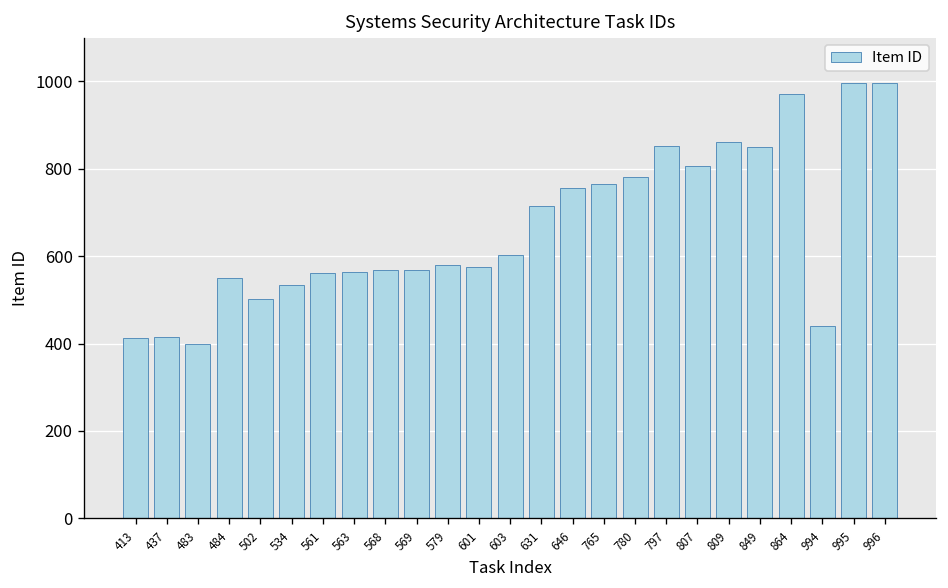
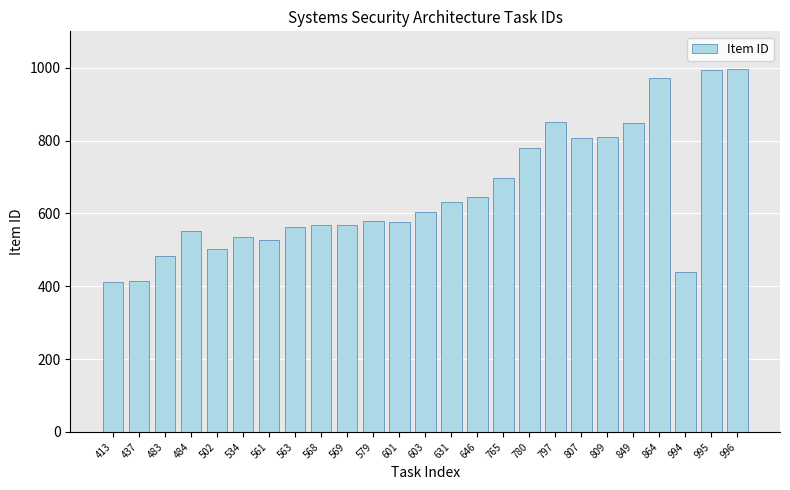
483: 400 -> 480
561: 560 -> 530
631: 710 -> 630
646: 760 -> 650
765: 770 -> 700
809: 860 -> 810
